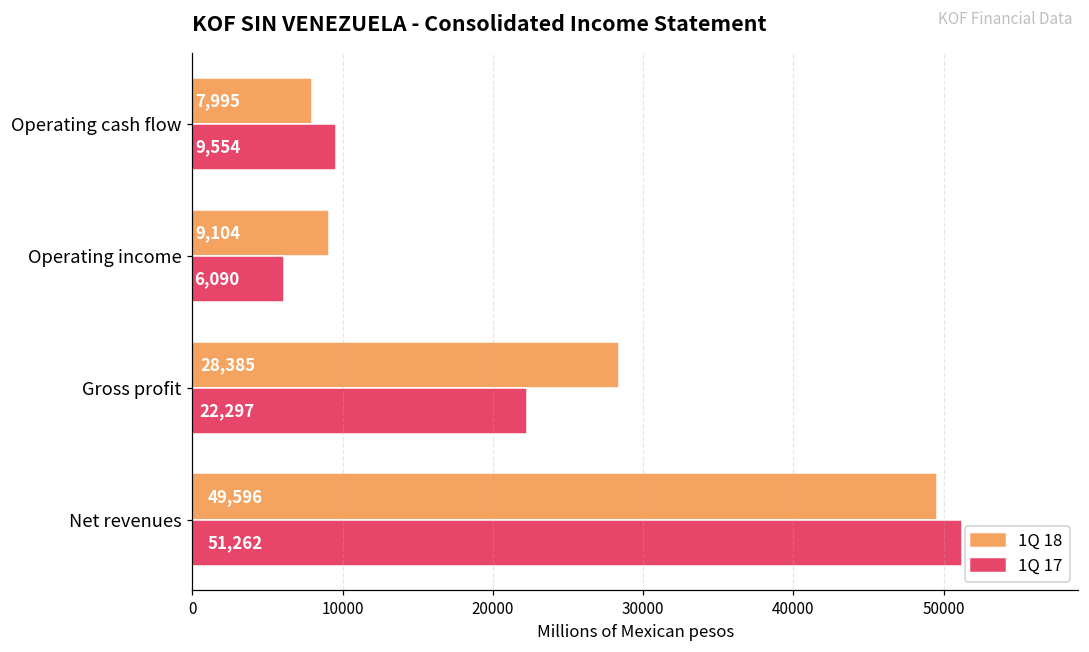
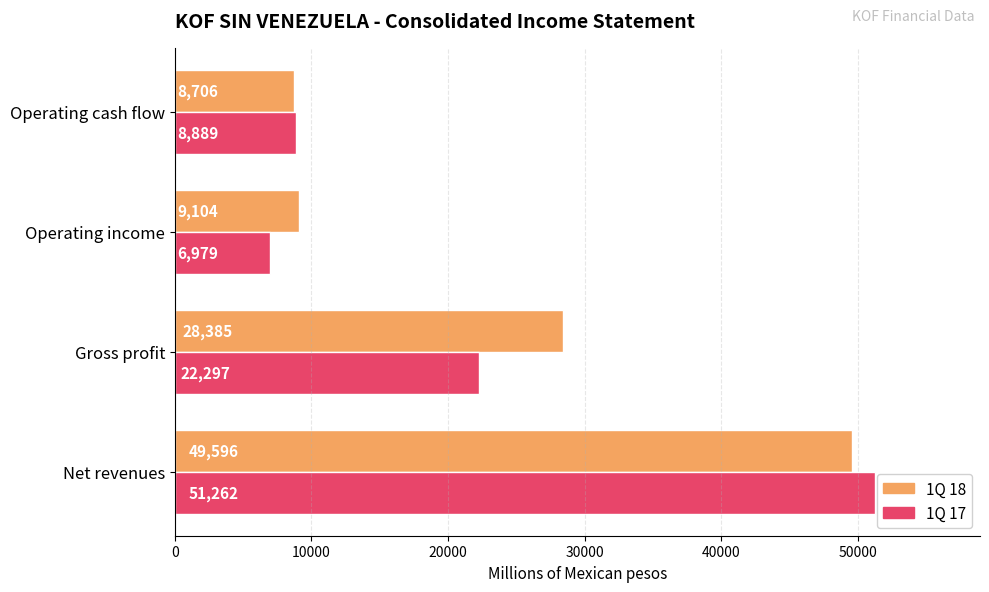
1Q 18, Operating cash flow: 7,995 -> 8,706
1Q 17, Operating cash flow: 9,554 -> 8,889
1Q 17, Operating income: 6,090 -> 6,979
